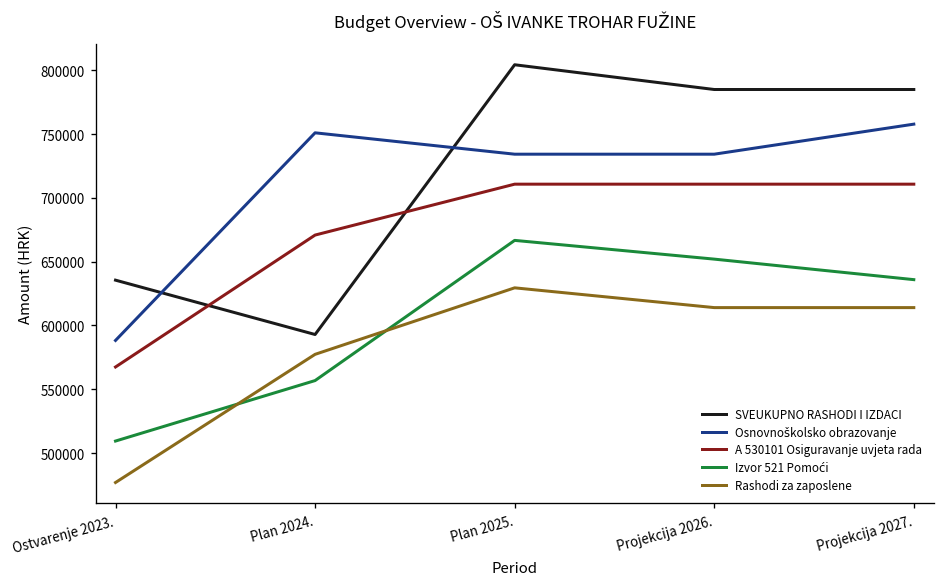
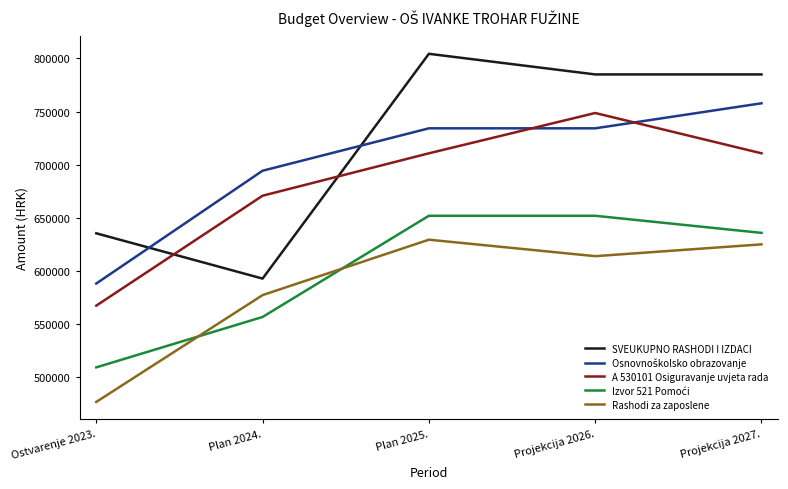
Osnovnoškolsko obrazovanje, Plan 2024.: 751000 -> 694000
Izvor 521 Pomoći, Plan 2025.: 667000 -> 652000
A 530101 Osiguravanje uvjeta rada, Projekcija 2026.: 711000 -> 749000
Rashodi za zaposlene, Projekcija 2027.: 614000 -> 625000
